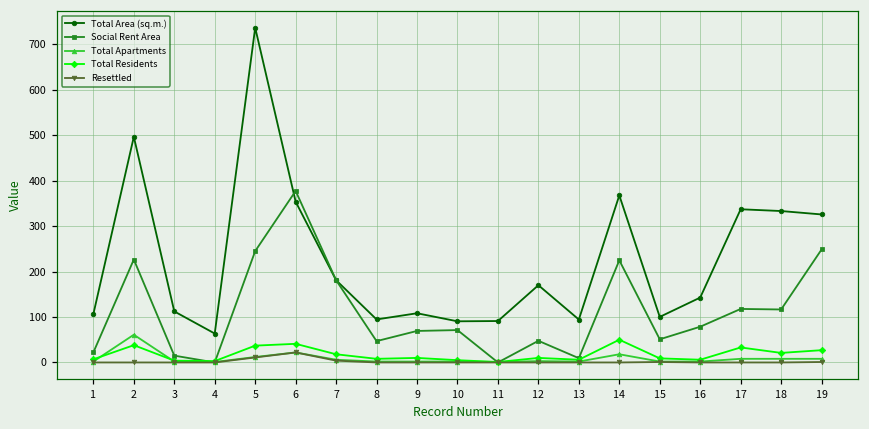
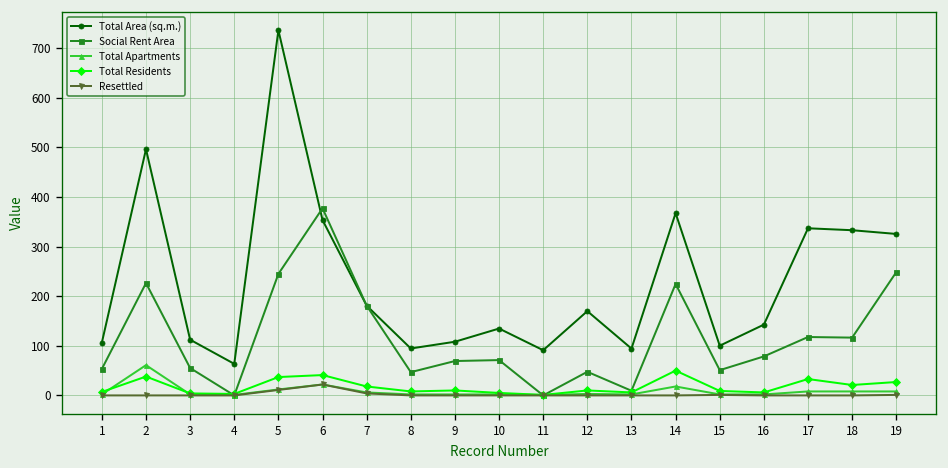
Social Rent Area, 1: 20 -> 50
Social Rent Area, 3: 20 -> 60
Total Area (sq.m.), 10: 90 -> 130
